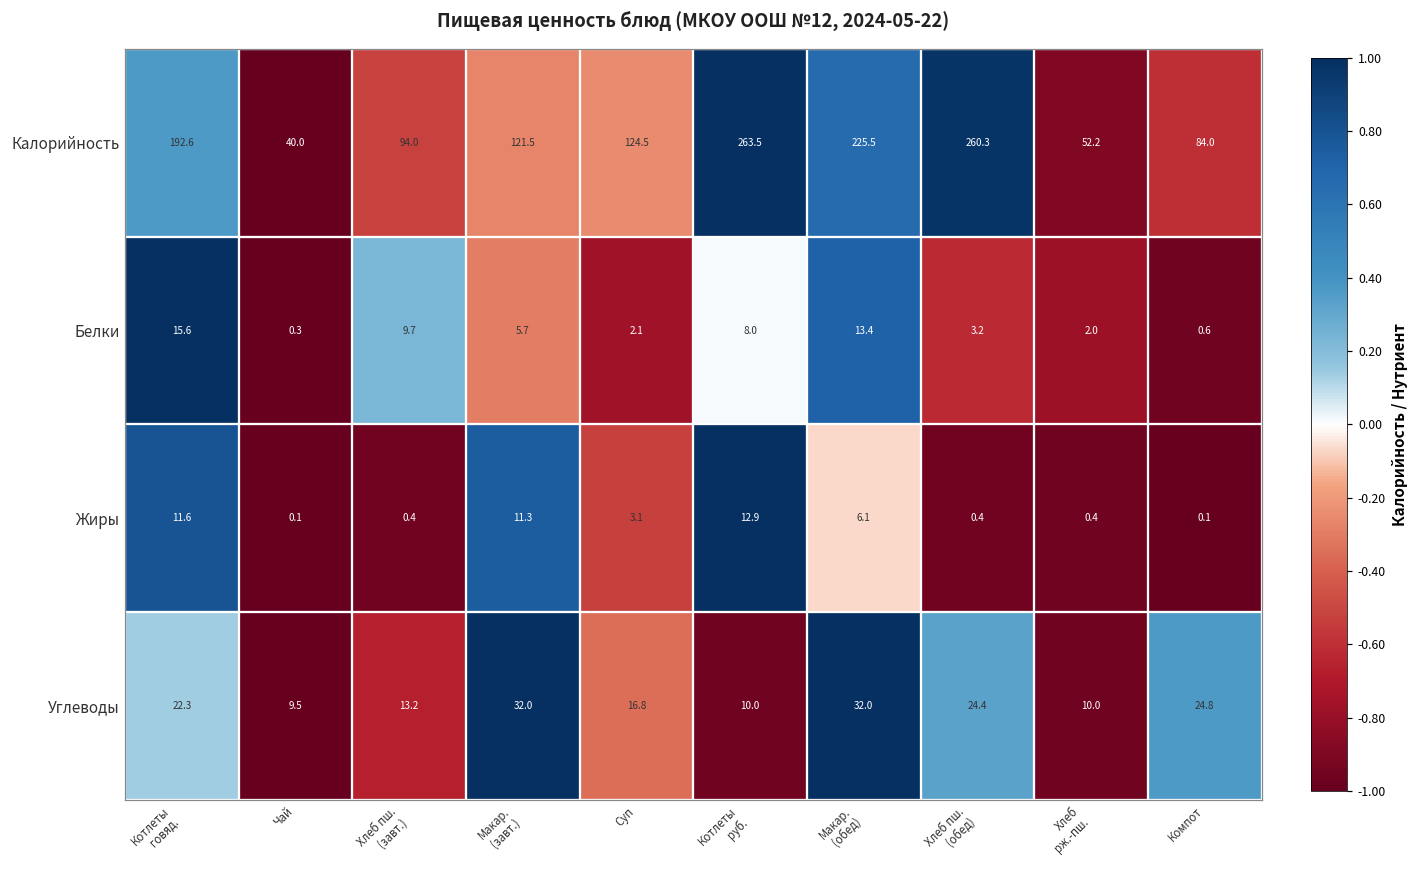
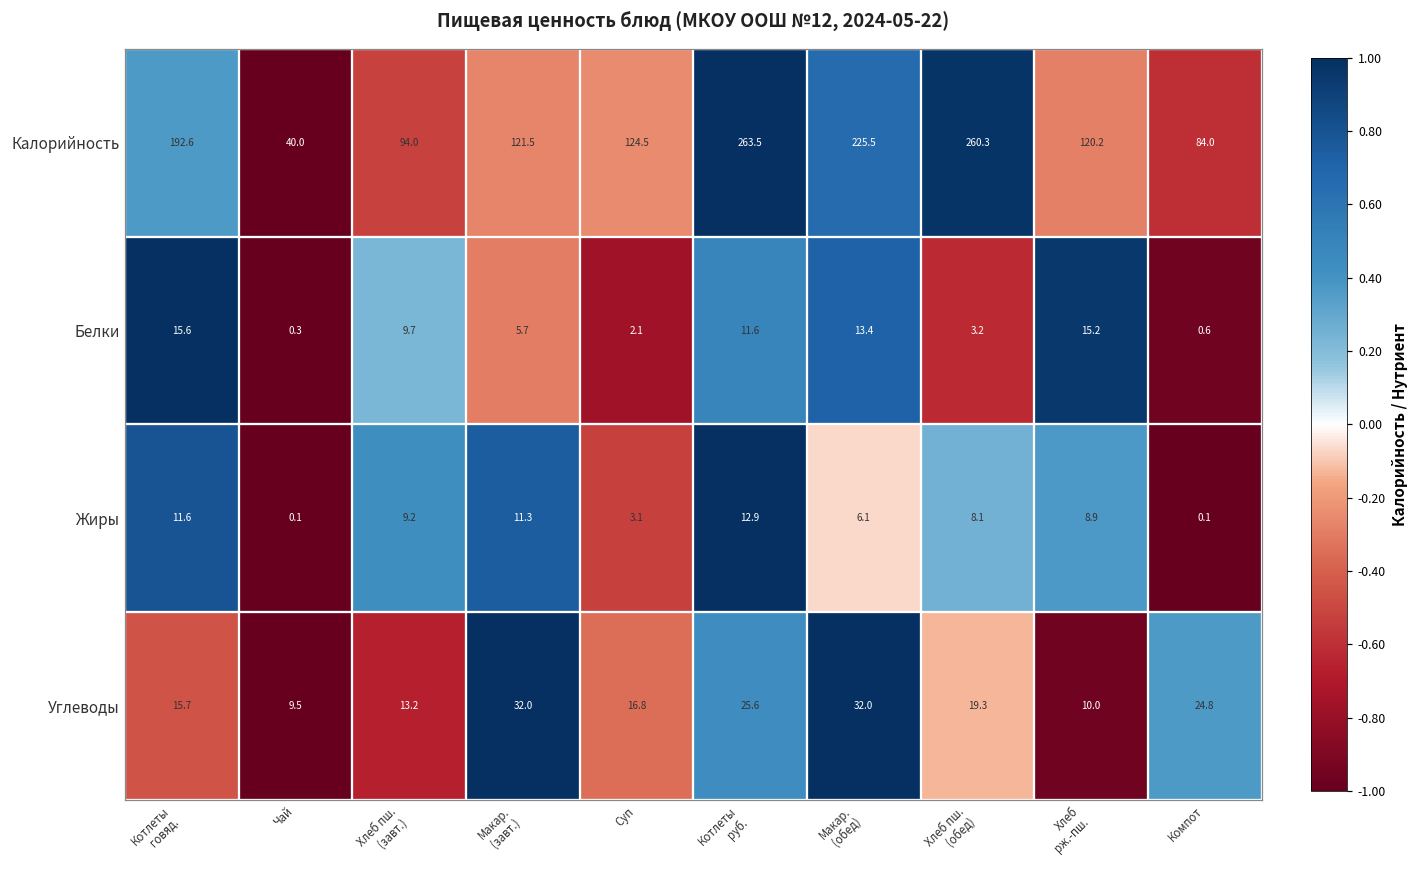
Калорийность, Хлеб рж.-пш.: 52.2 -> 120.2
Белки, Котлеты руб.: 8.0 -> 11.6
Белки, Хлеб рж.-пш.: 2.0 -> 15.2
Жиры, Хлеб пш. (завт.): 0.4 -> 9.2
Жиры, Хлеб пш. (обед): 0.4 -> 8.1
Жиры, Хлеб рж.-пш.: 0.4 -> 8.9
Углеводы, Котлеты говяд.: 22.3 -> 15.7
Углеводы, Котлеты руб.: 10.0 -> 25.6
Углеводы, Хлеб пш. (обед): 24.4 -> 19.3
